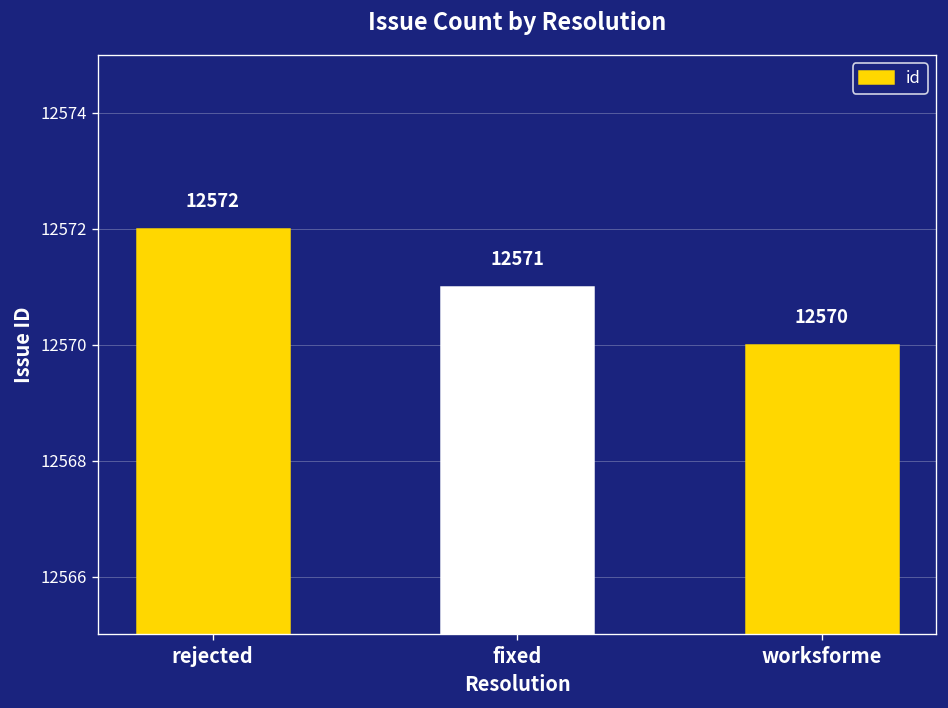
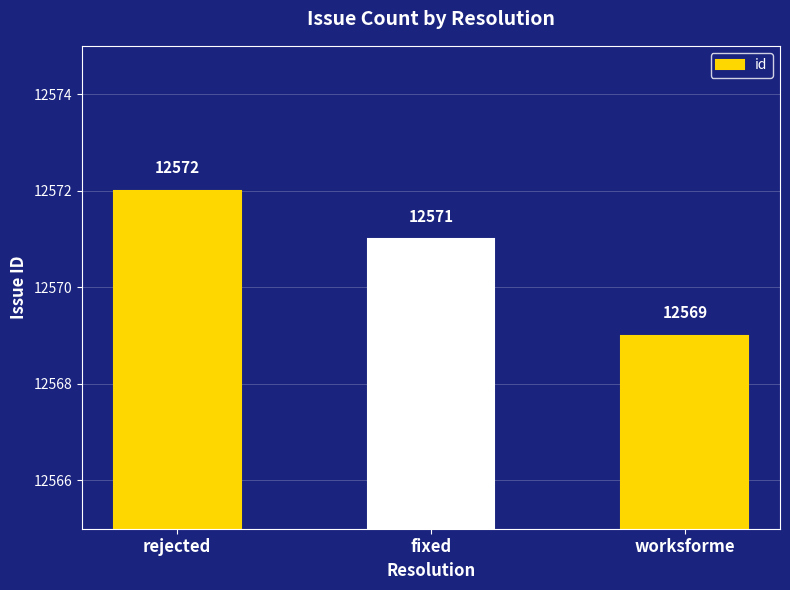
worksforme: 12570 -> 12569
